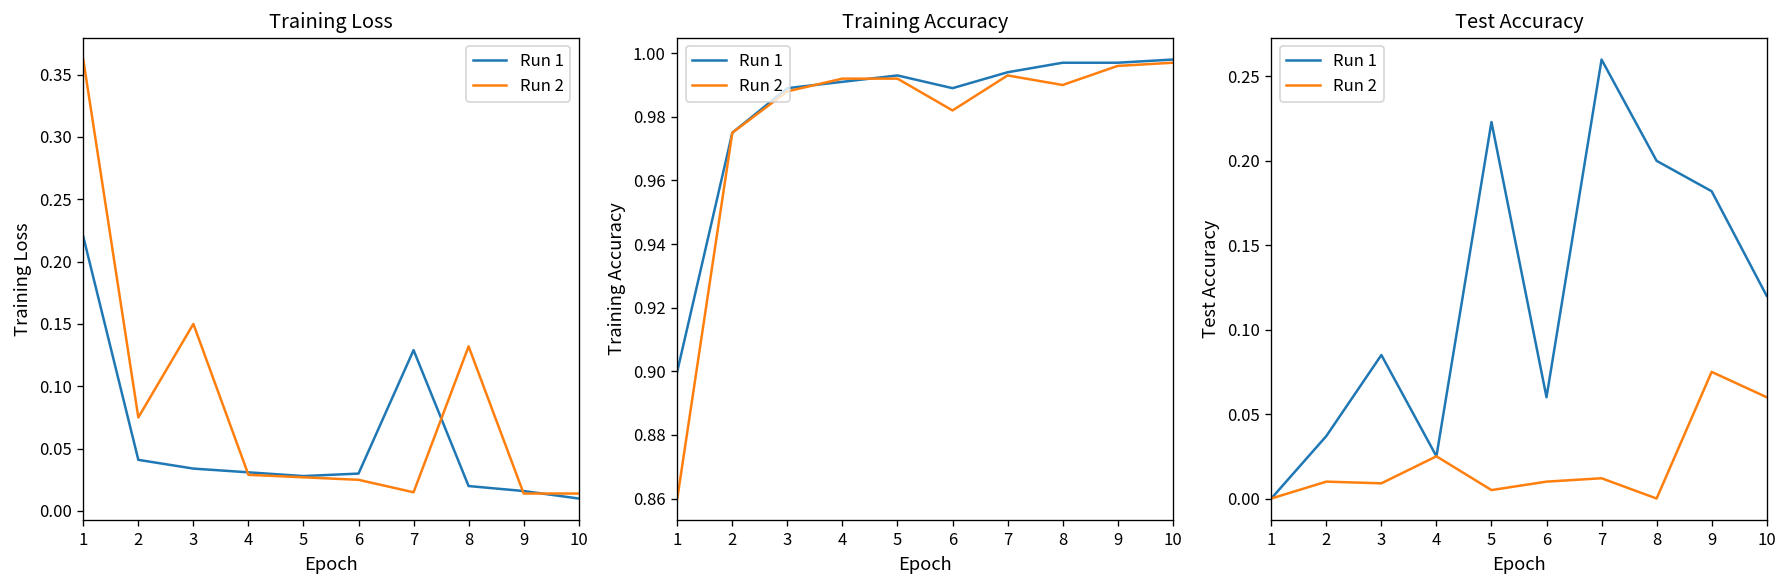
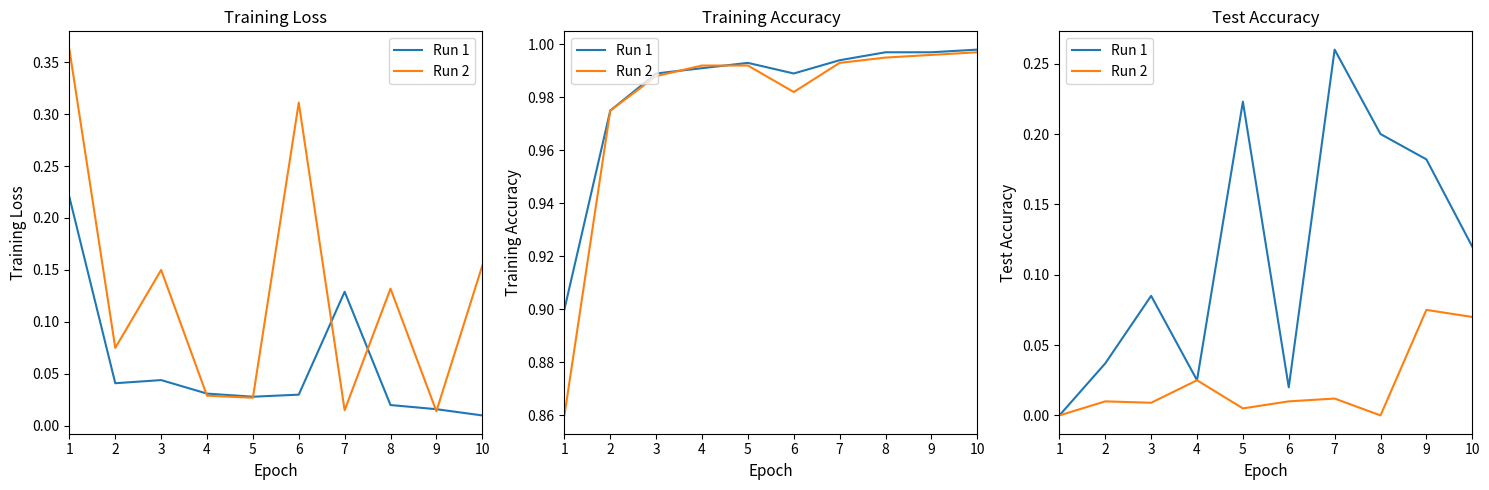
Training Loss, Run 1, 3: 0.034 -> 0.044
Training Loss, Run 2, 6: 0.025 -> 0.311
Training Loss, Run 2, 10: 0.014 -> 0.154
Training Accuracy, Run 2, 8: 0.990 -> 0.995
Test Accuracy, Run 1, 6: 0.06 -> 0.02
Test Accuracy, Run 2, 10: 0.06 -> 0.07
